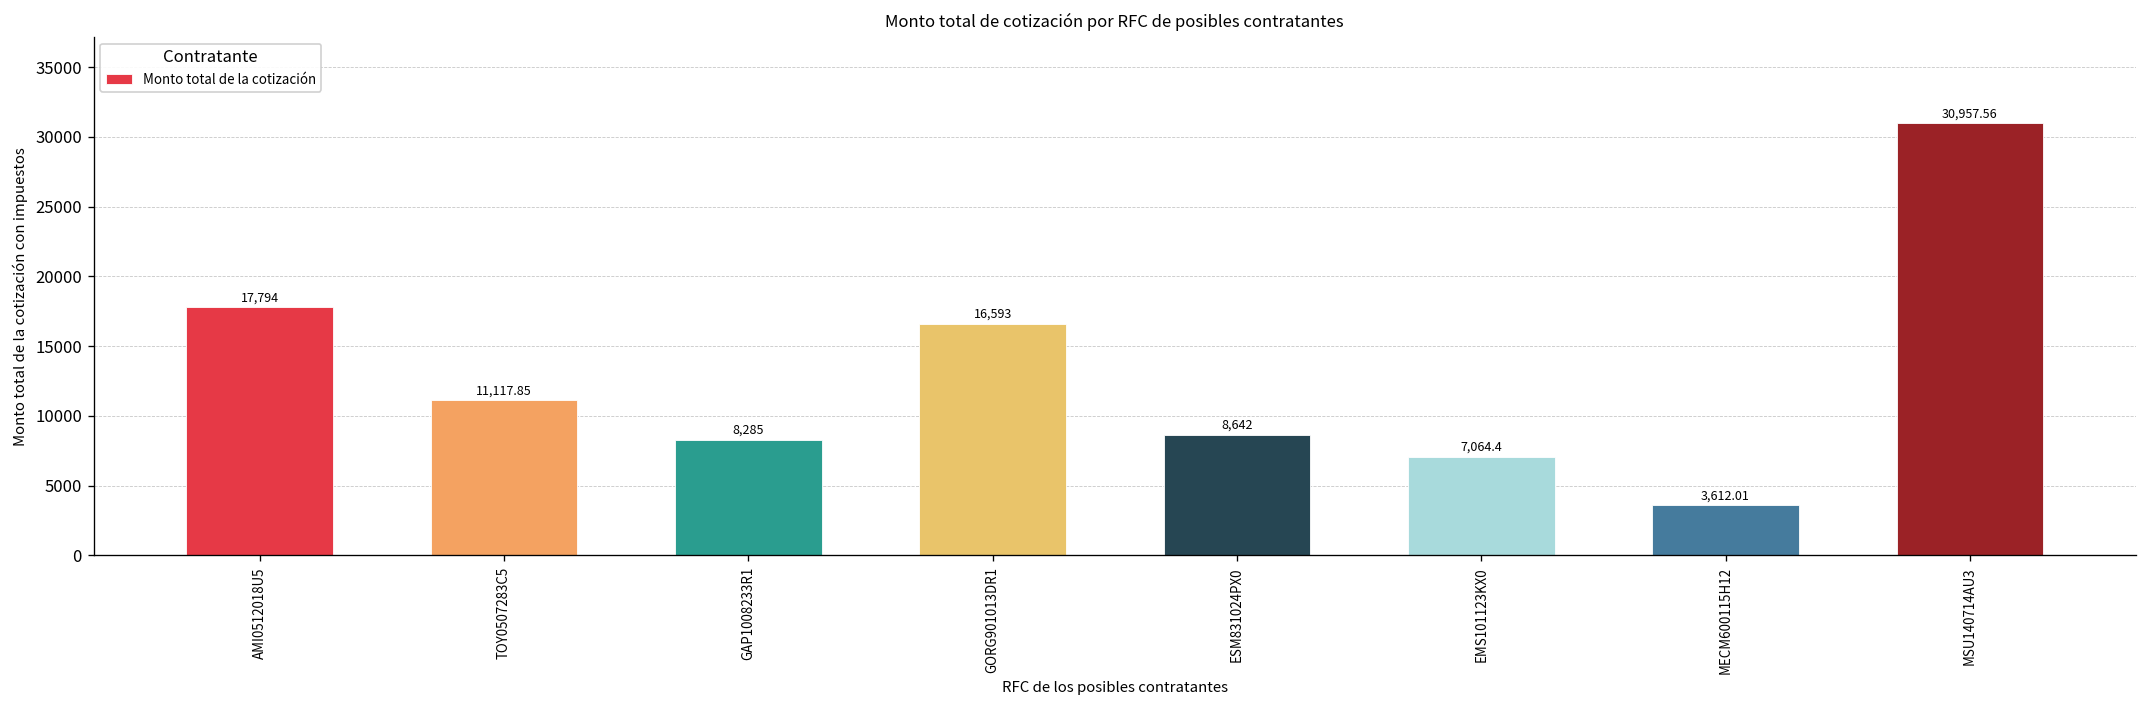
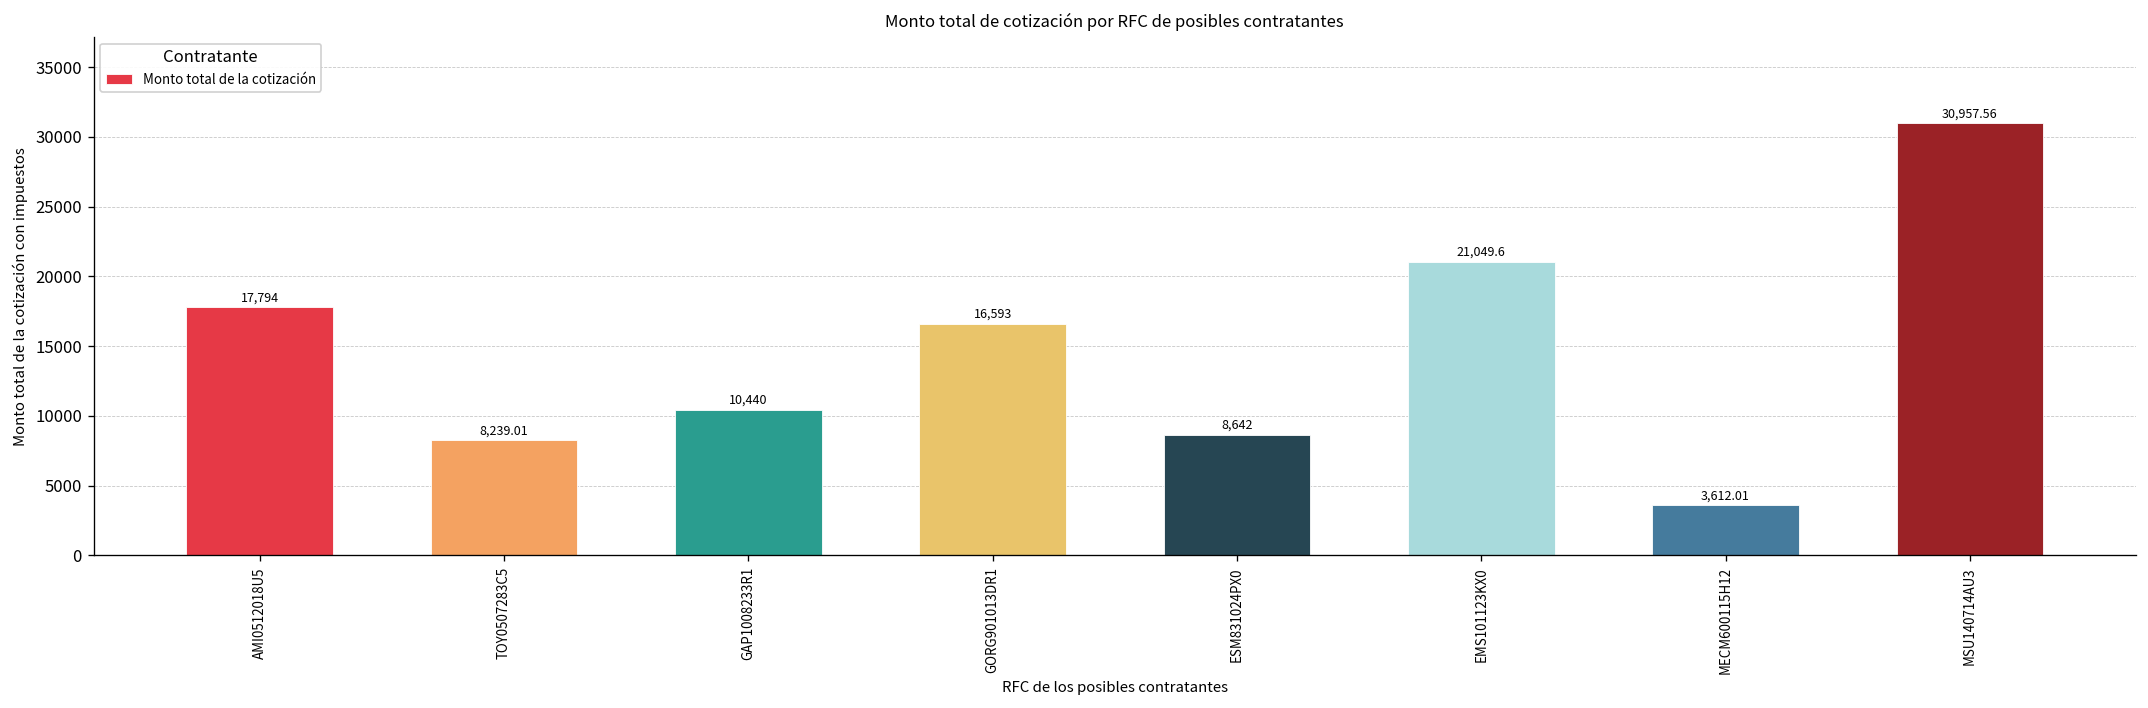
TOY0507283C5: 11,117.85 -> 8,239.01
GAP1008233R1: 8,285 -> 10,440
EMS101123KX0: 7,064.4 -> 21,049.6
